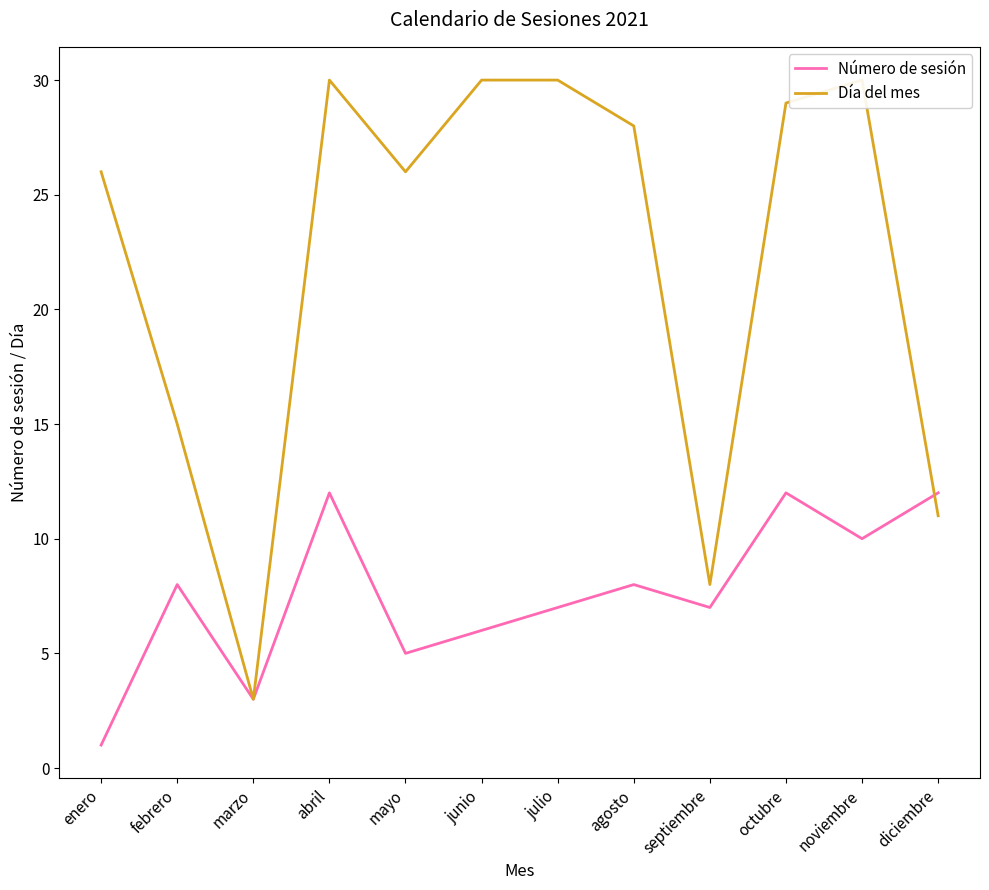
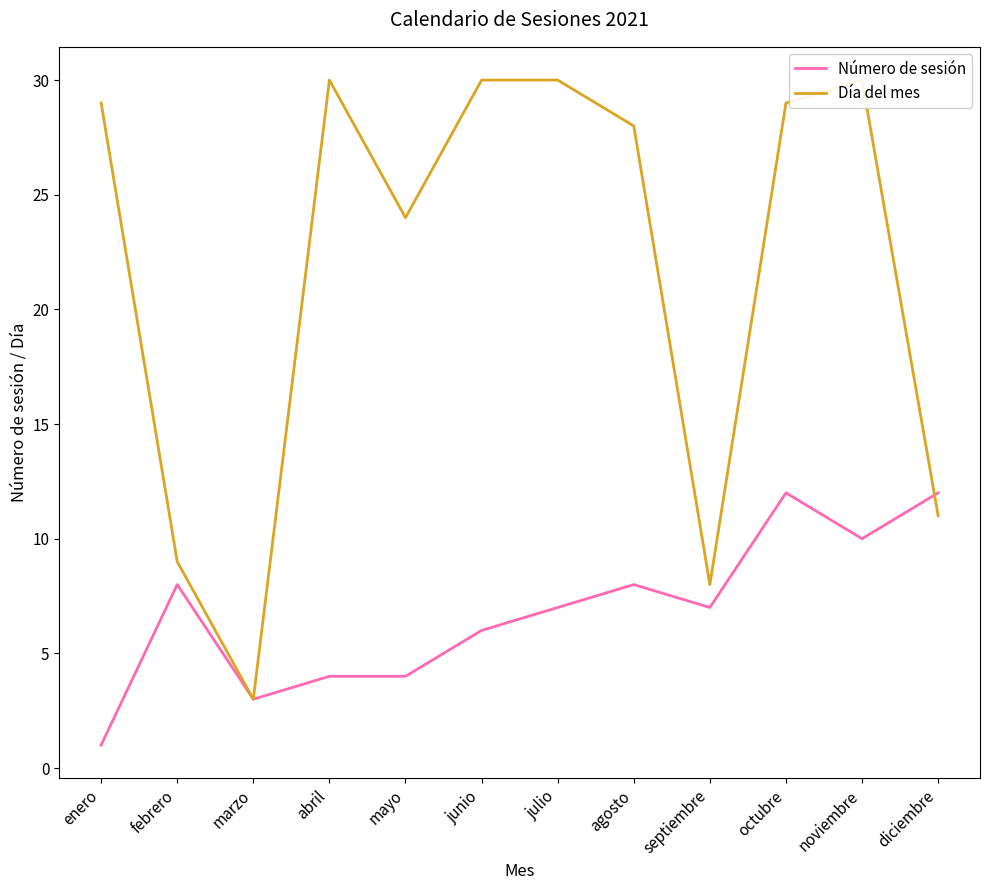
Día del mes, enero: 26 -> 29
Día del mes, febrero: 15 -> 9
Número de sesión, abril: 12 -> 4
Número de sesión, mayo: 5 -> 4
Día del mes, mayo: 26 -> 24
